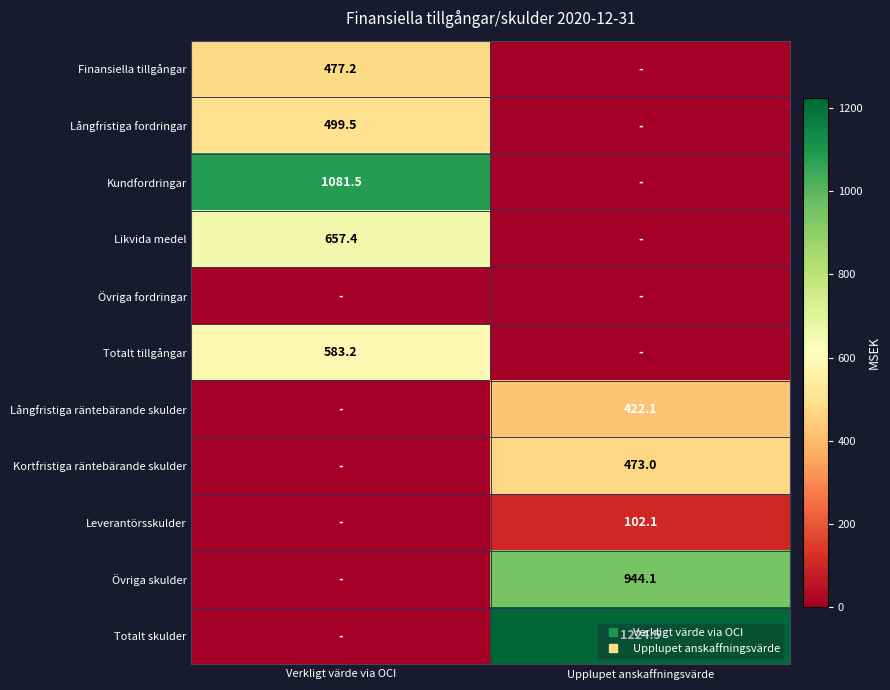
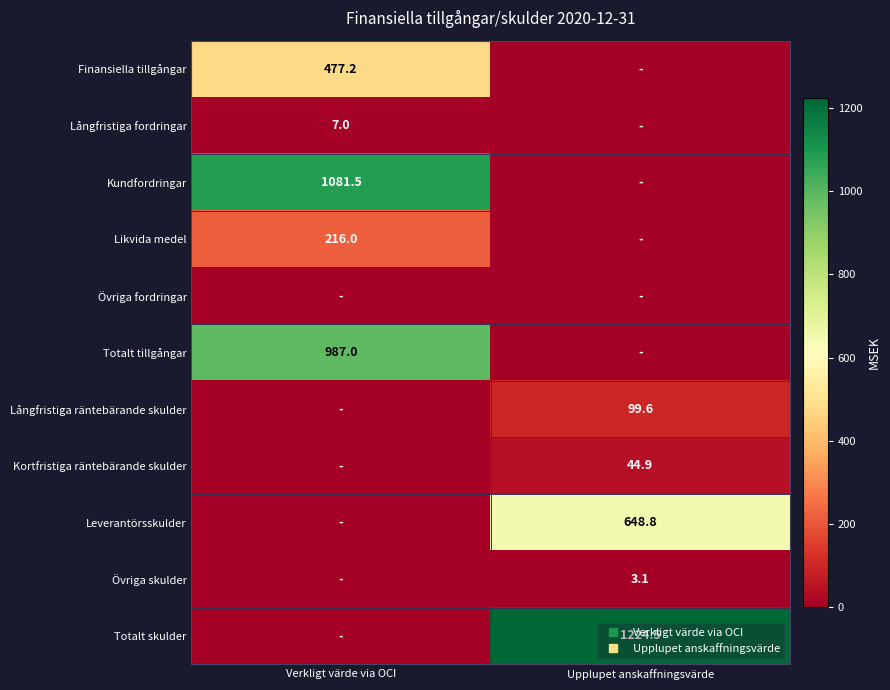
Långfristiga fordringar, Verkligt värde via OCI: 499.5 -> 7.0
Likvida medel, Verkligt värde via OCI: 657.4 -> 216.0
Totalt tillgångar, Verkligt värde via OCI: 583.2 -> 987.0
Långfristiga räntebärande skulder, Upplupet anskaffningsvärde: 422.1 -> 99.6
Kortfristiga räntebärande skulder, Upplupet anskaffningsvärde: 473.0 -> 44.9
Leverantörsskulder, Upplupet anskaffningsvärde: 102.1 -> 648.8
Övriga skulder, Upplupet anskaffningsvärde: 944.1 -> 3.1
